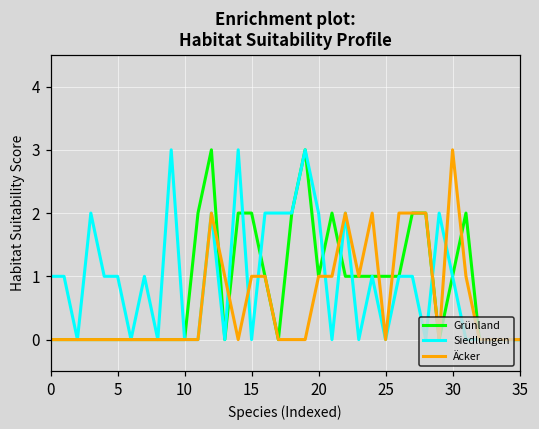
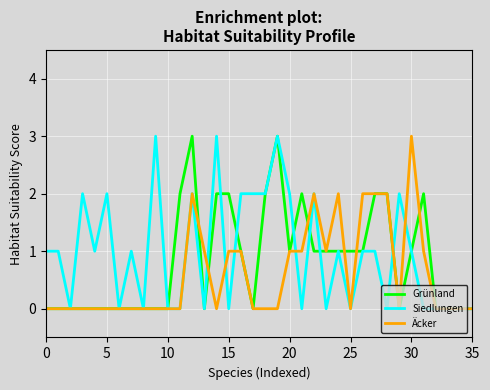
Siedlungen, 5: 1 -> 2
